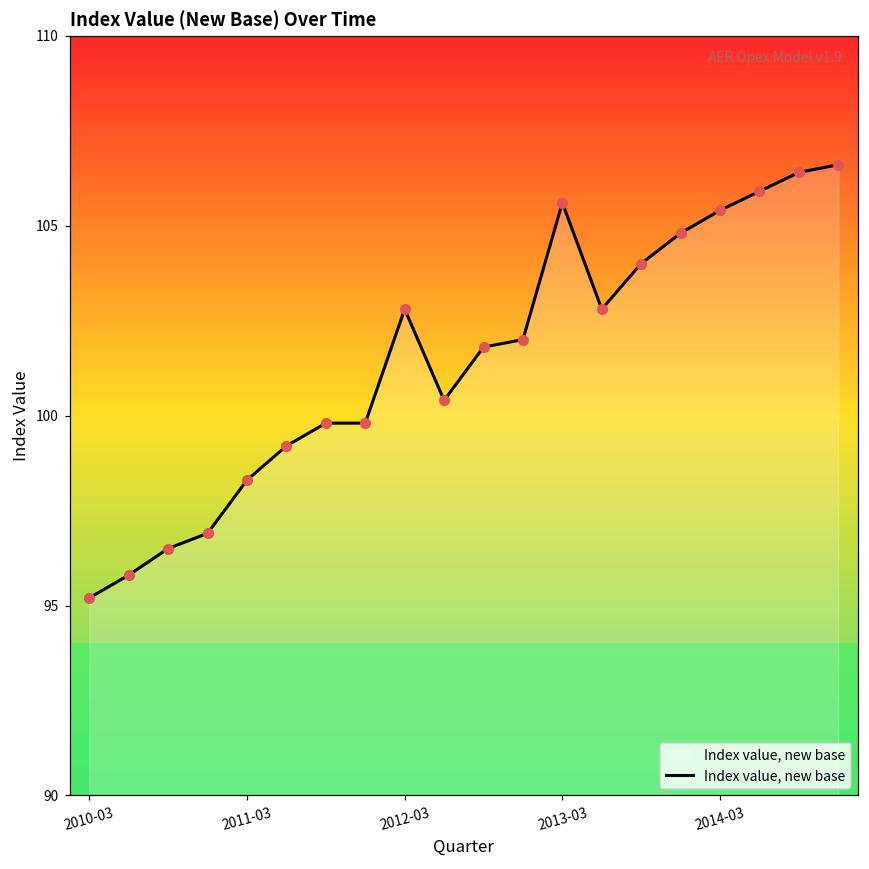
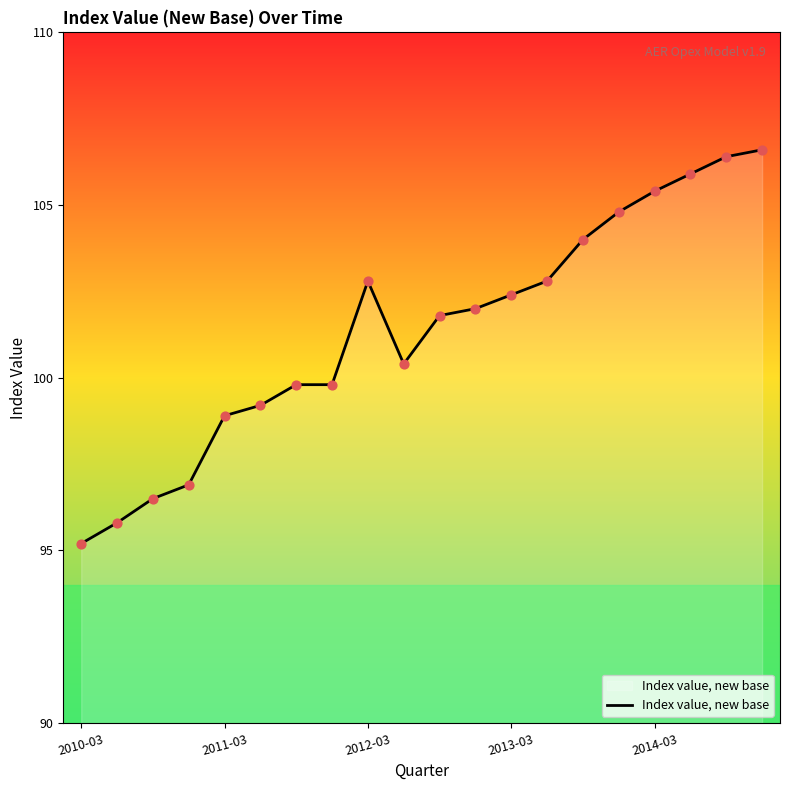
2011-03: 98.3 -> 98.9
2013-03: 105.6 -> 102.4
